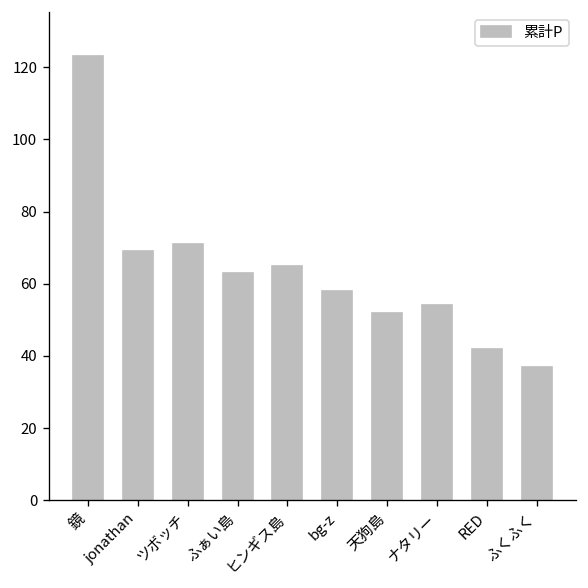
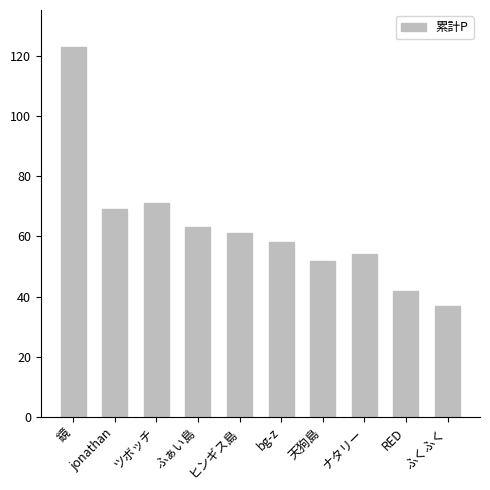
ヒンギス島: 65 -> 61
